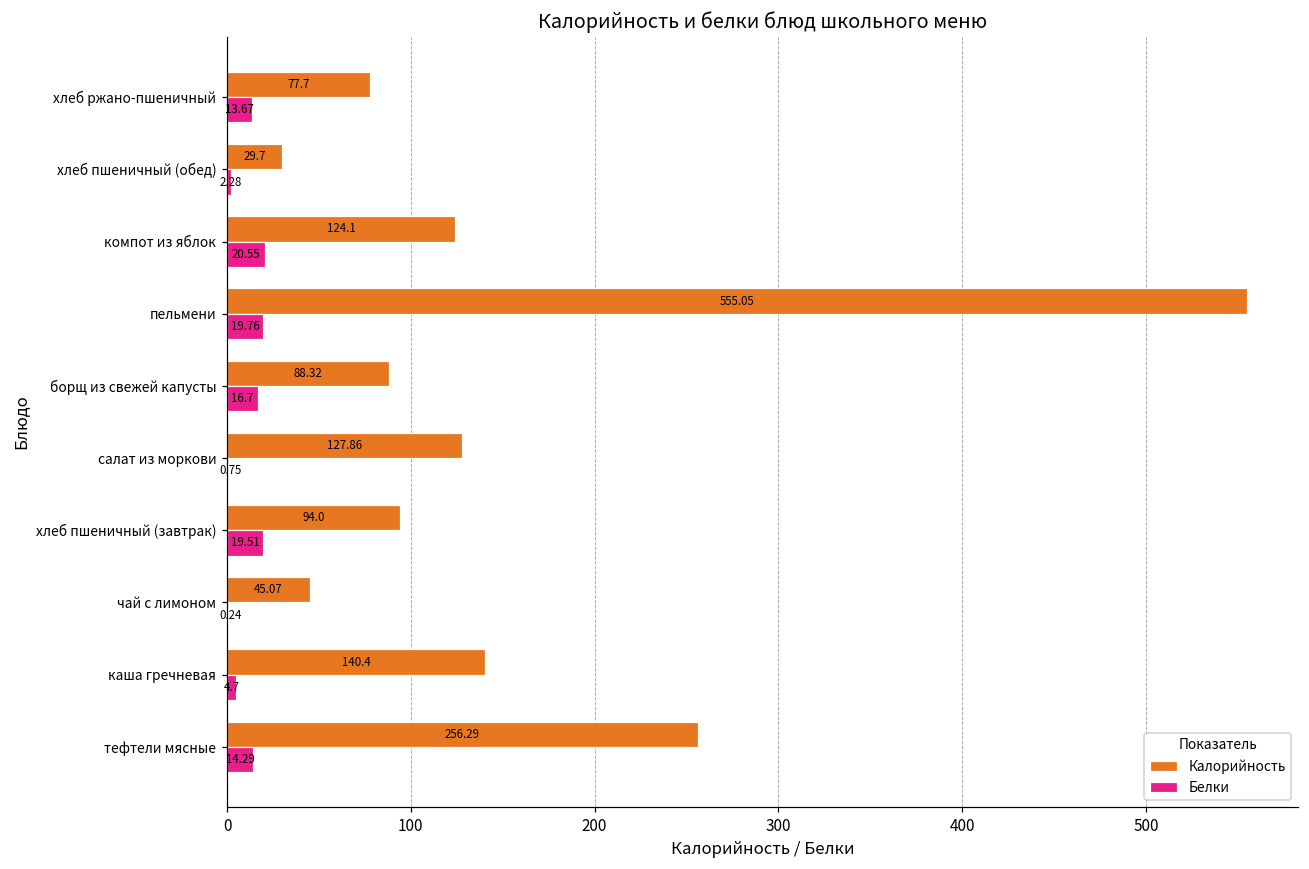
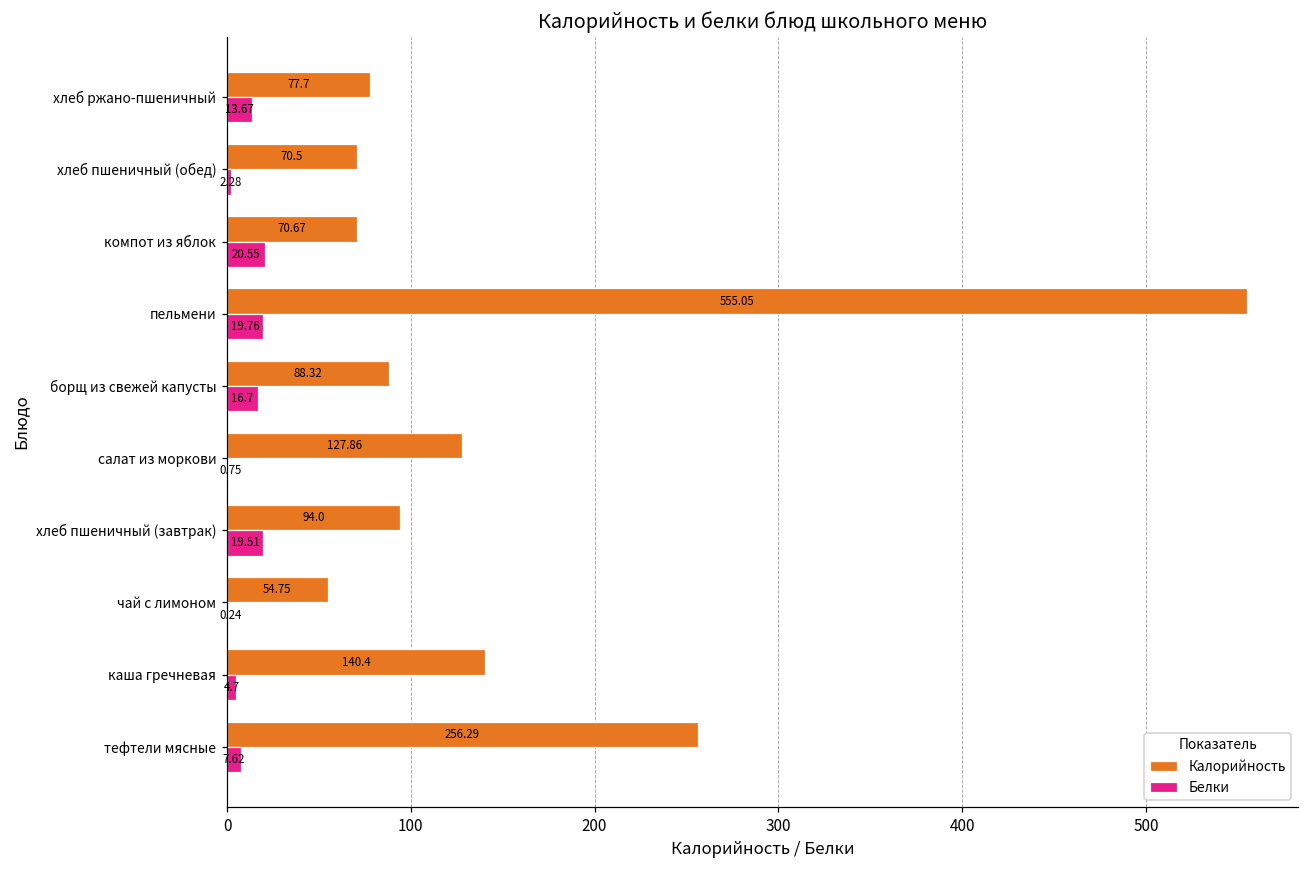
Калорийность, хлеб пшеничный (обед): 29.7 -> 70.5
Калорийность, компот из яблок: 124.1 -> 70.67
Калорийность, чай с лимоном: 45.07 -> 54.75
Белки, тефтели мясные: 14.29 -> 7.62
